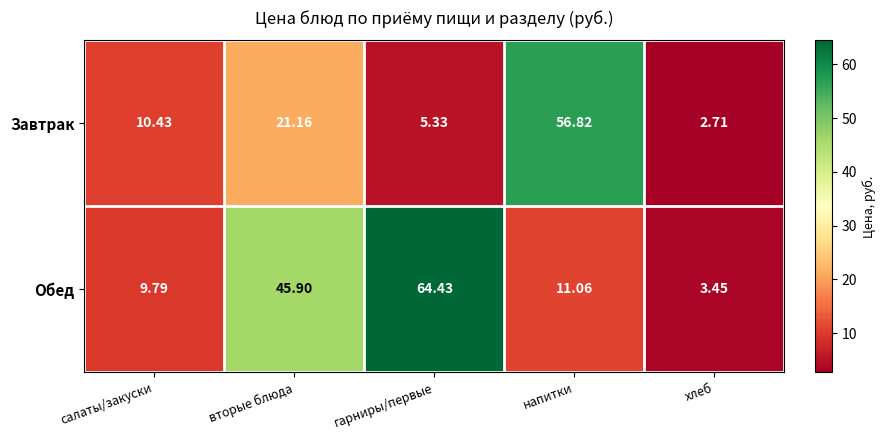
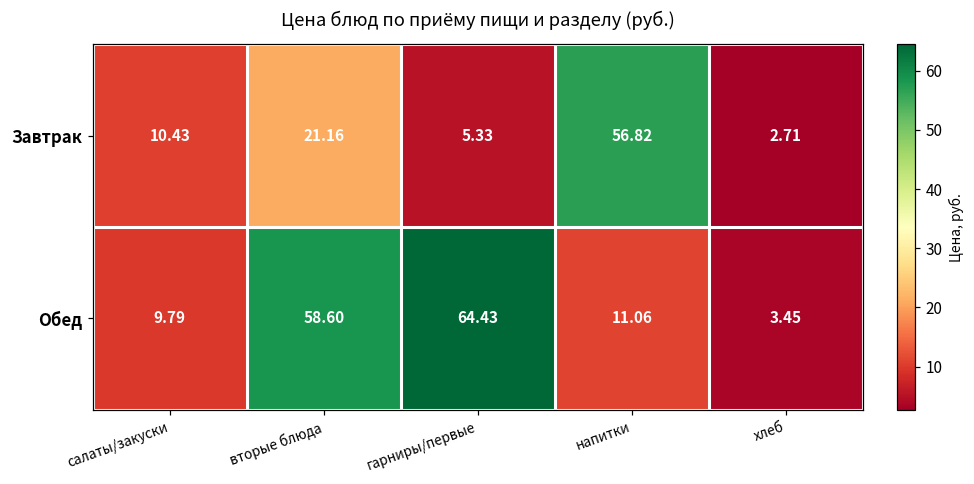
Обед, вторые блюда: 45.90 -> 58.60
